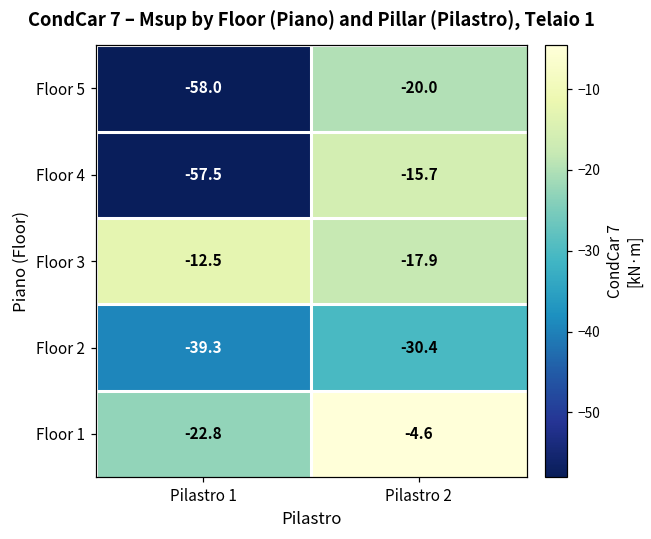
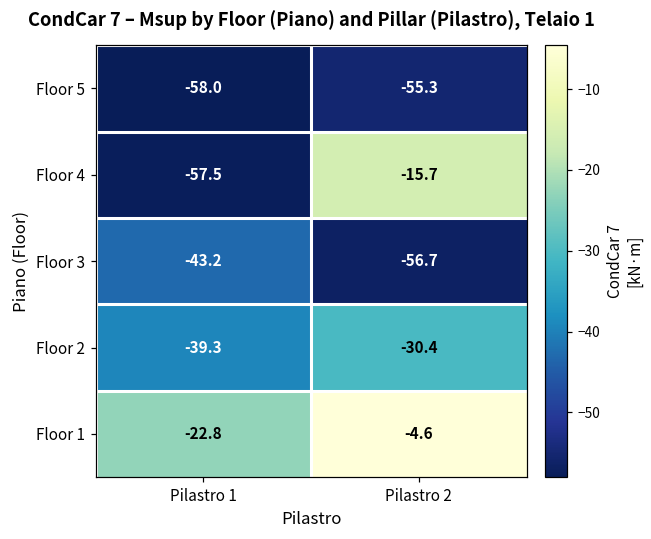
Floor 5, Pilastro 2: -20.0 -> -55.3
Floor 3, Pilastro 1: -12.5 -> -43.2
Floor 3, Pilastro 2: -17.9 -> -56.7
